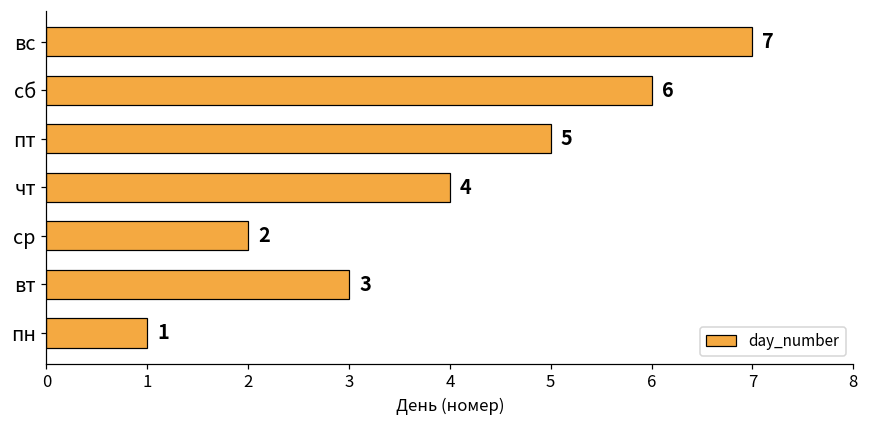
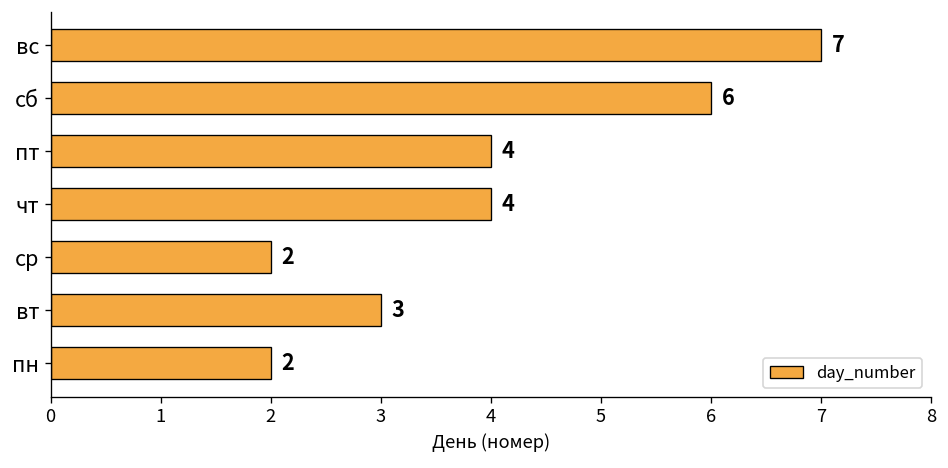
пт: 5 -> 4
пн: 1 -> 2
